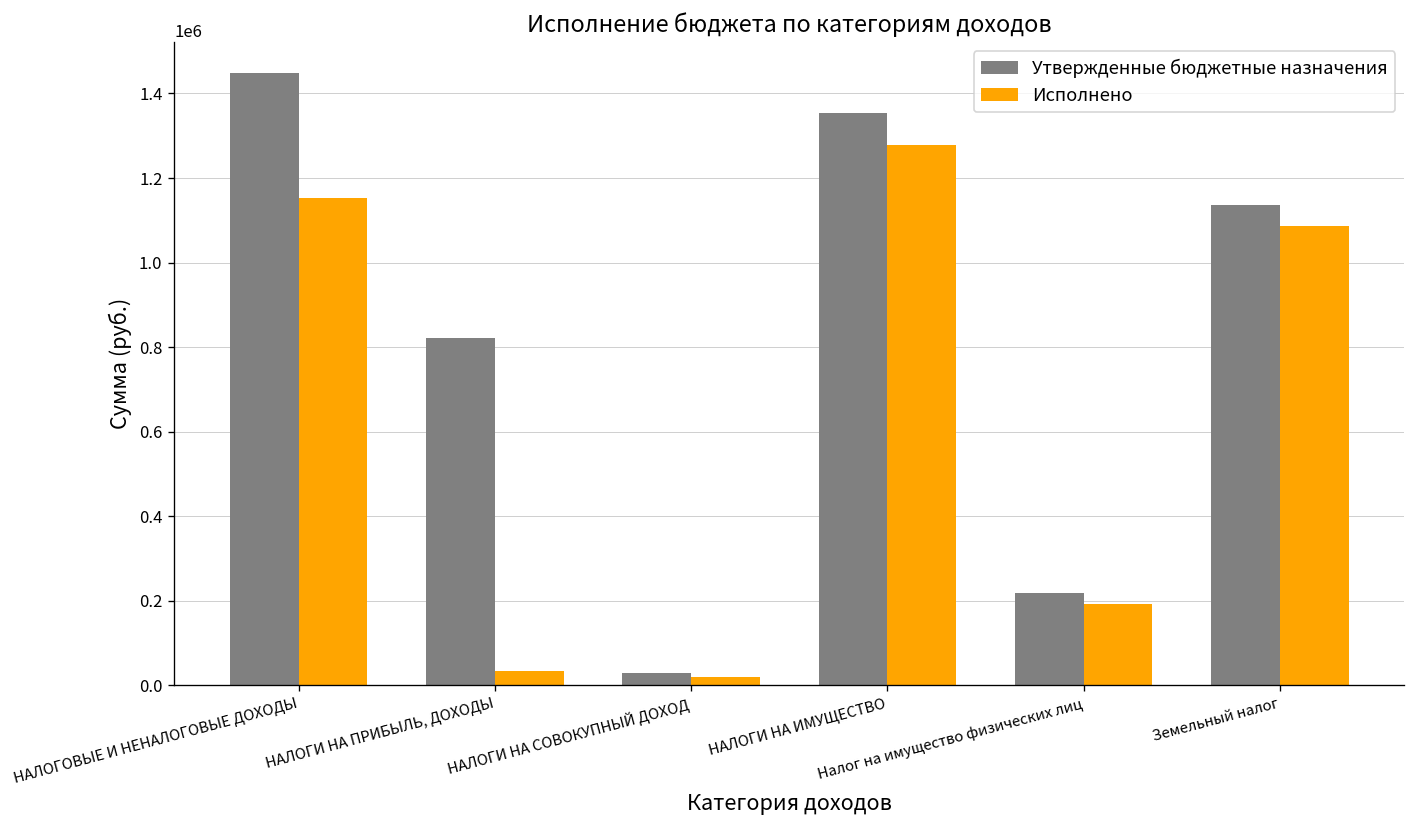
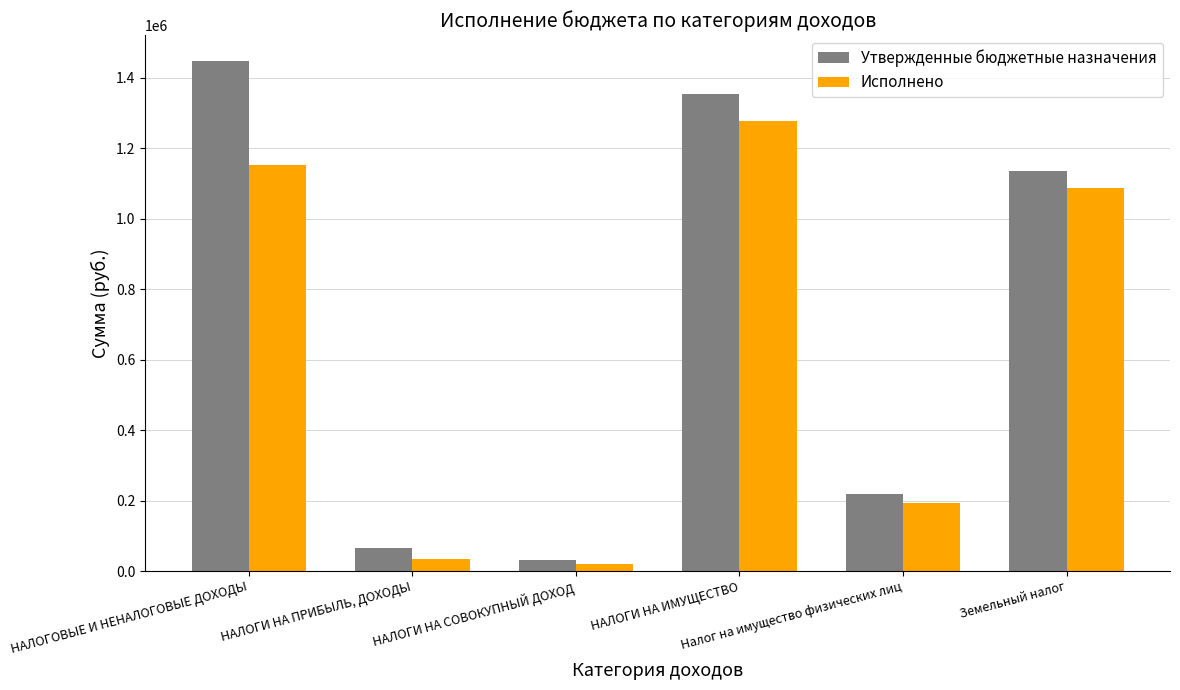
Утвержденные бюджетные назначения, НАЛОГИ НА ПРИБЫЛЬ, ДОХОДЫ: 820000 -> 70000
